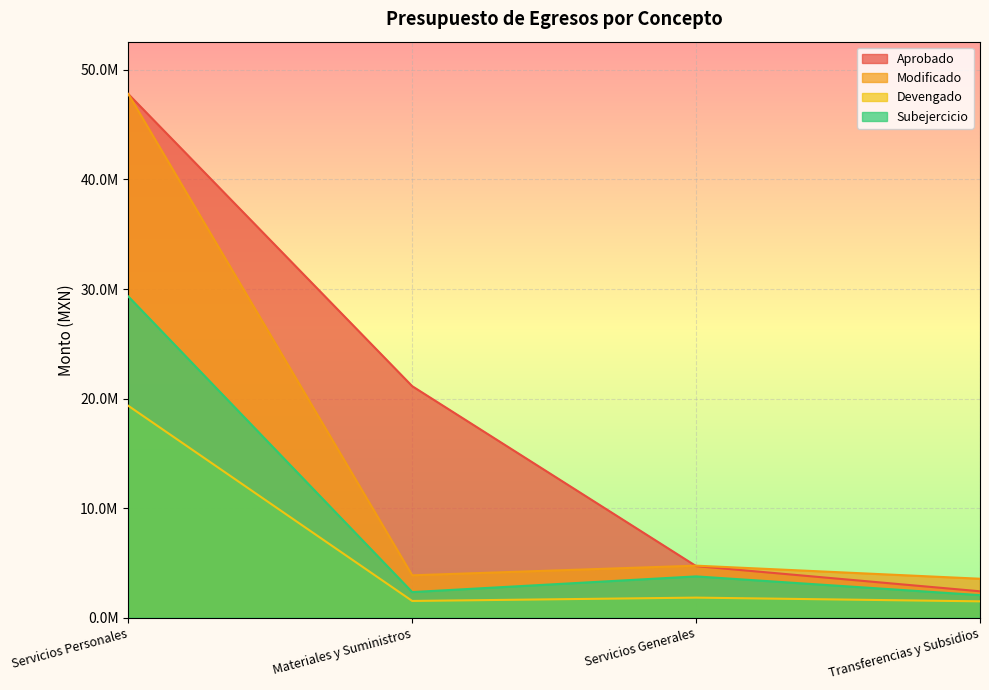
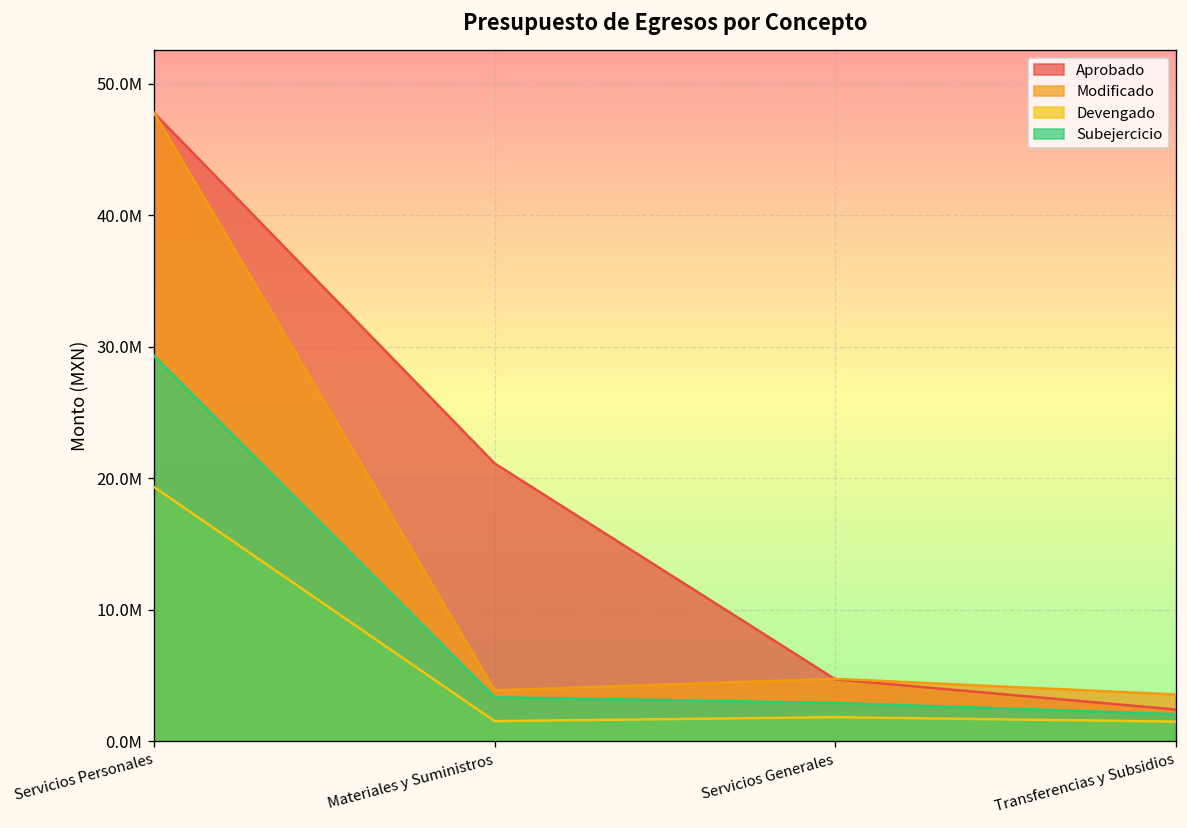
Subejercicio, Materiales y Suministros: 2300000 -> 3400000
Subejercicio, Servicios Generales: 3800000 -> 2900000
